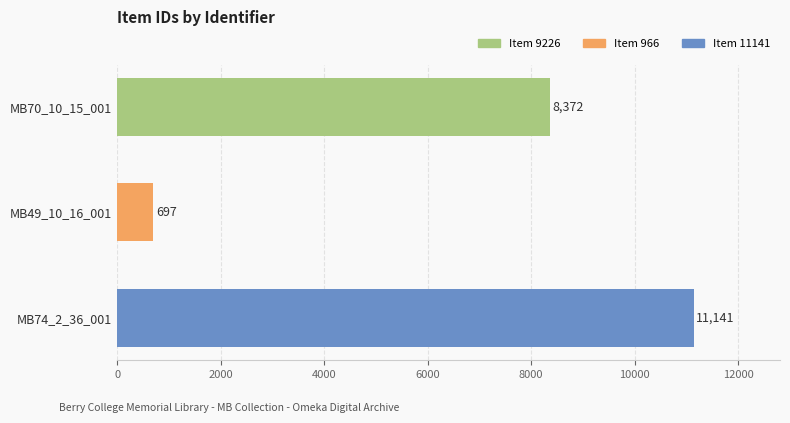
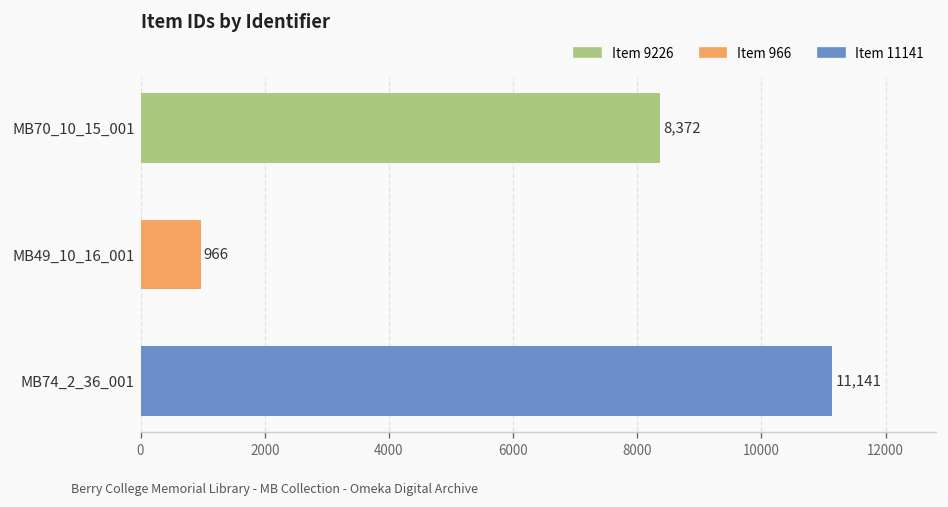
MB49_10_16_001: 697 -> 966
